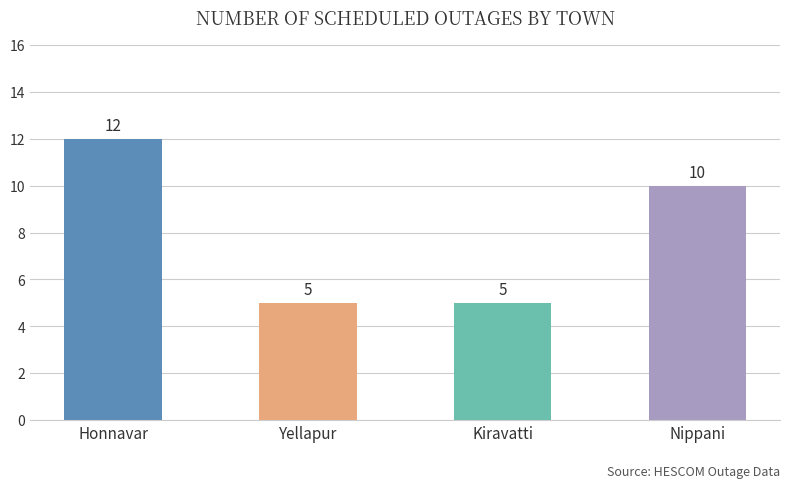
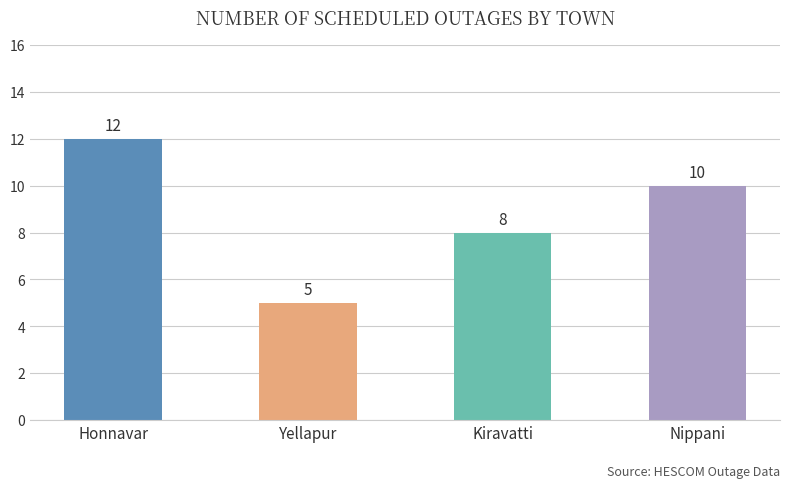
Kiravatti: 5 -> 8
